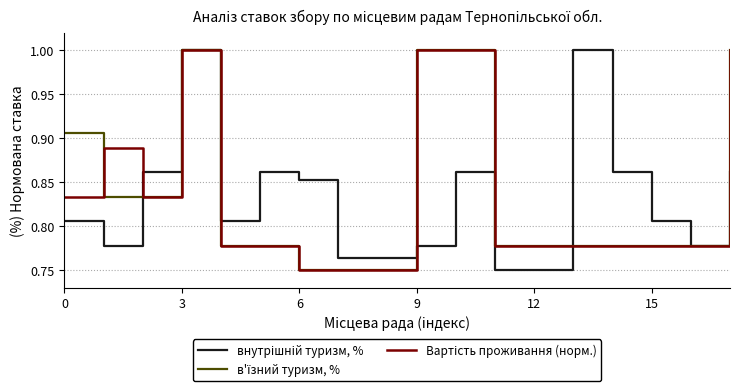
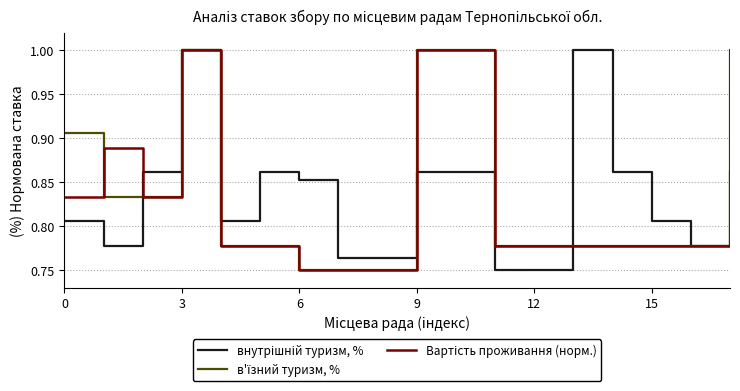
внутрішній туризм, %, 9: 0.78 -> 0.86
